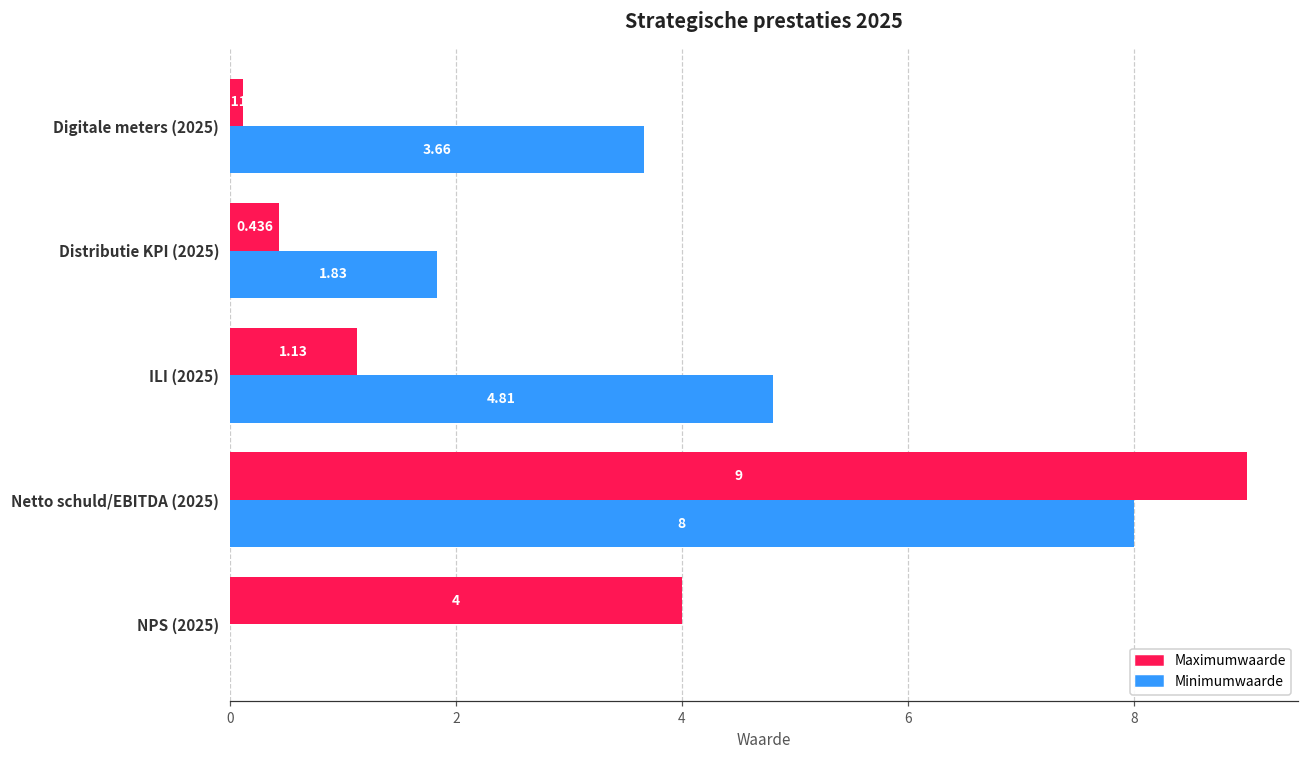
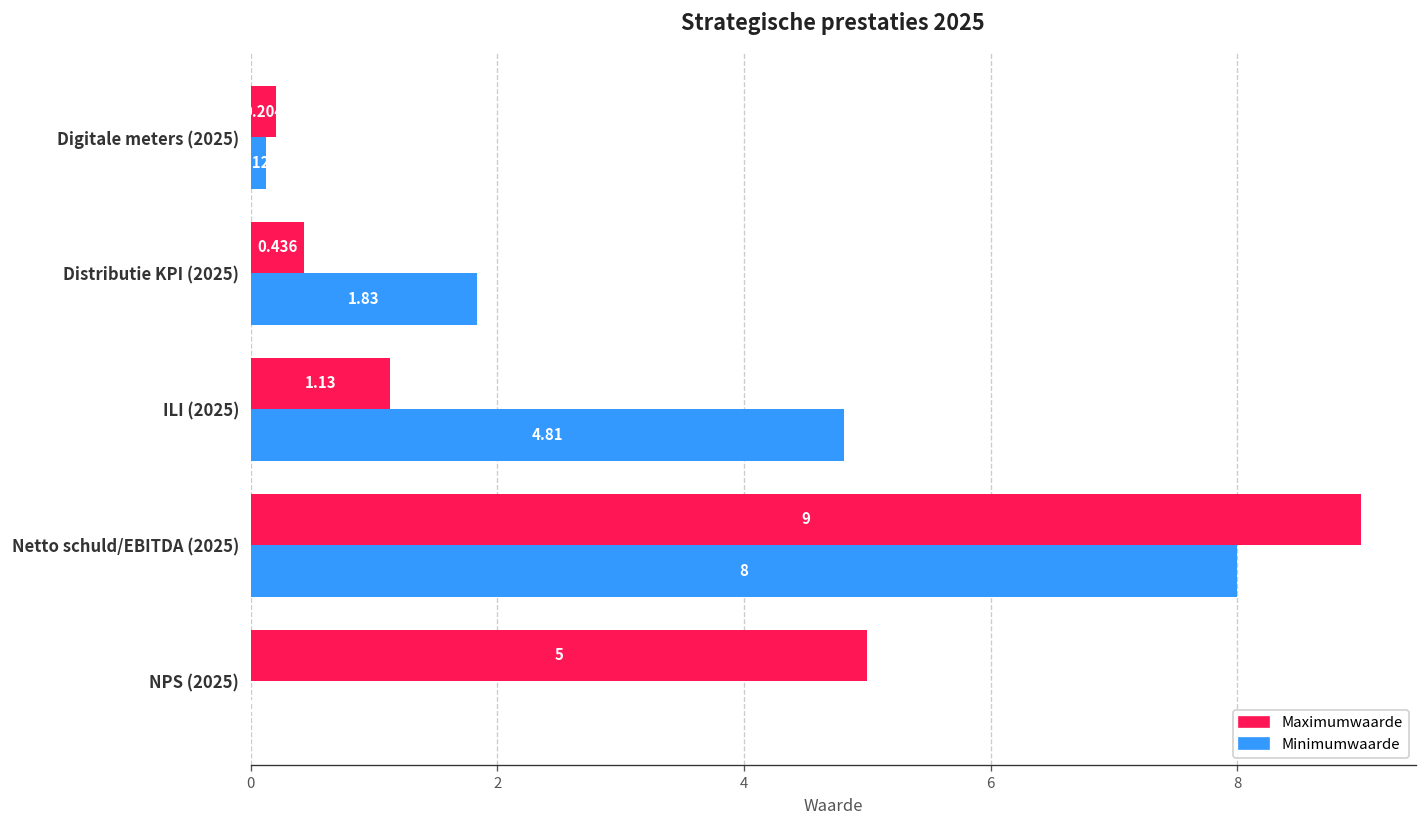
Maximumwaarde, Digitale meters (2025): 0.12 -> 0.20
Minimumwaarde, Digitale meters (2025): 3.66 -> 0.12
Maximumwaarde, NPS (2025): 4 -> 5
